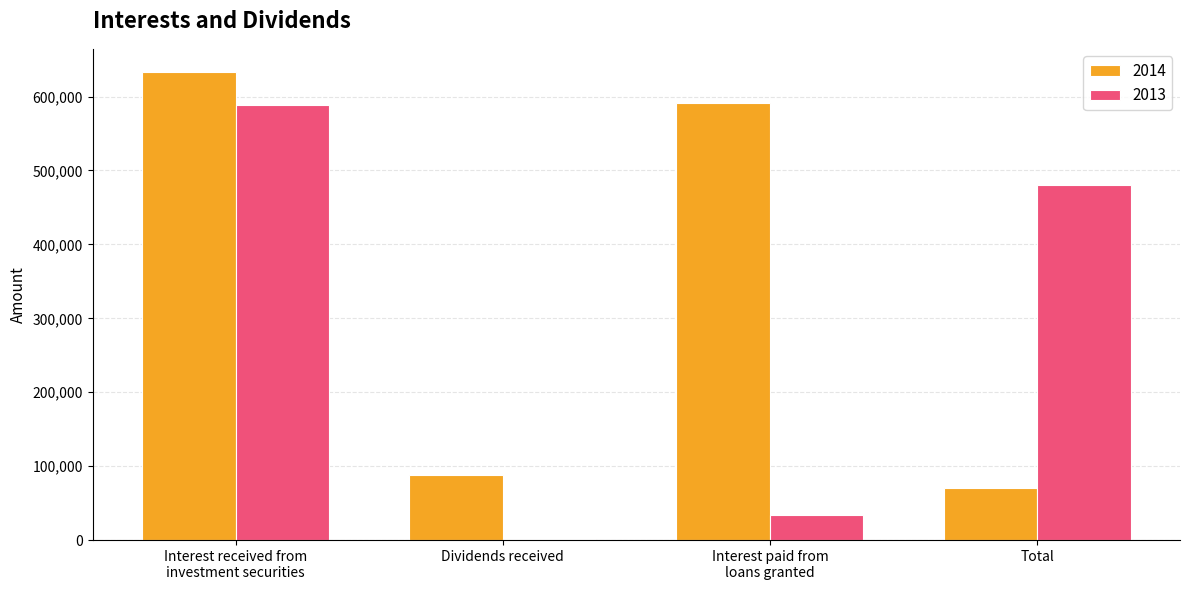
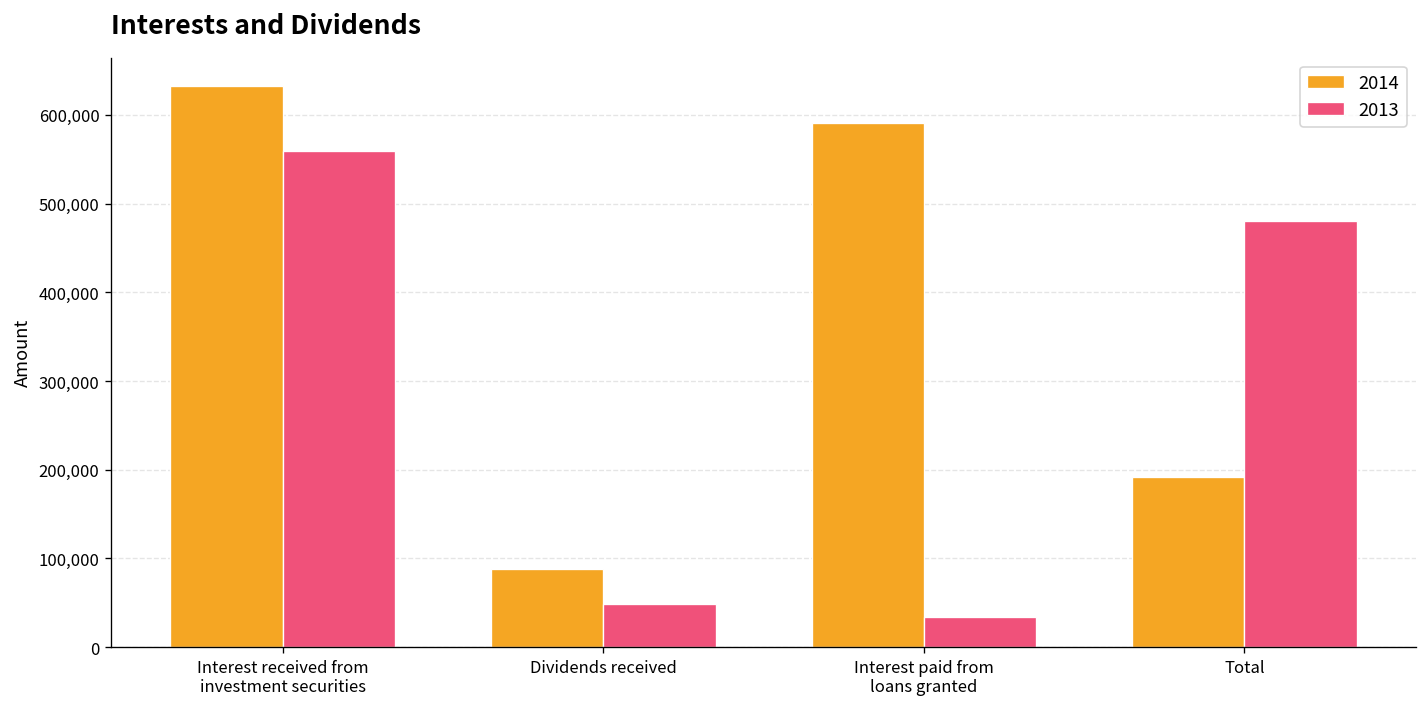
2013, Interest received from investment securities: 590,000 -> 560,000
2013, Dividends received: 0 -> 50,000
2014, Total: 70,000 -> 190,000
